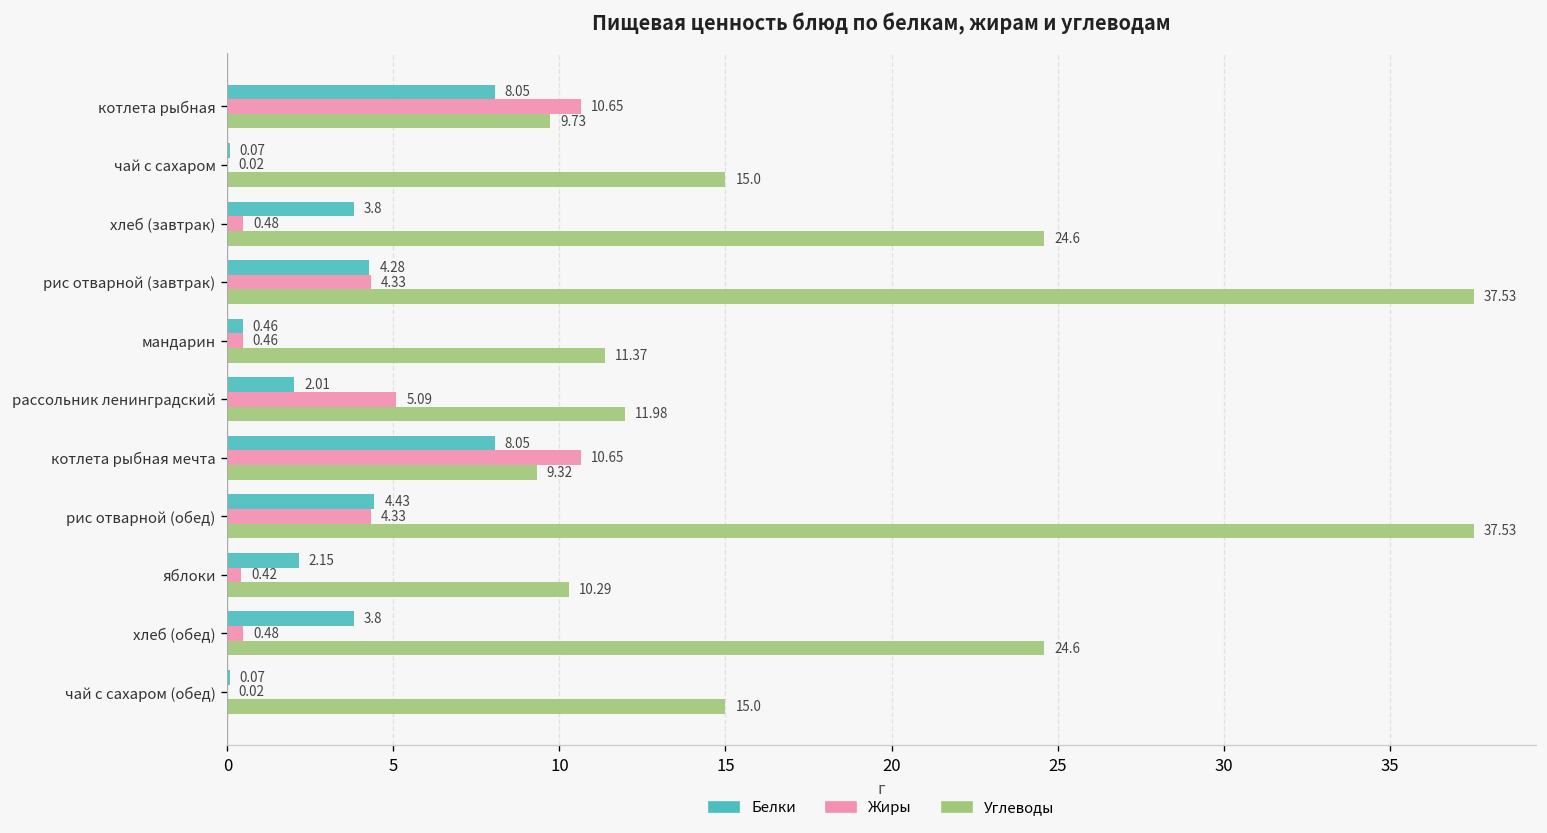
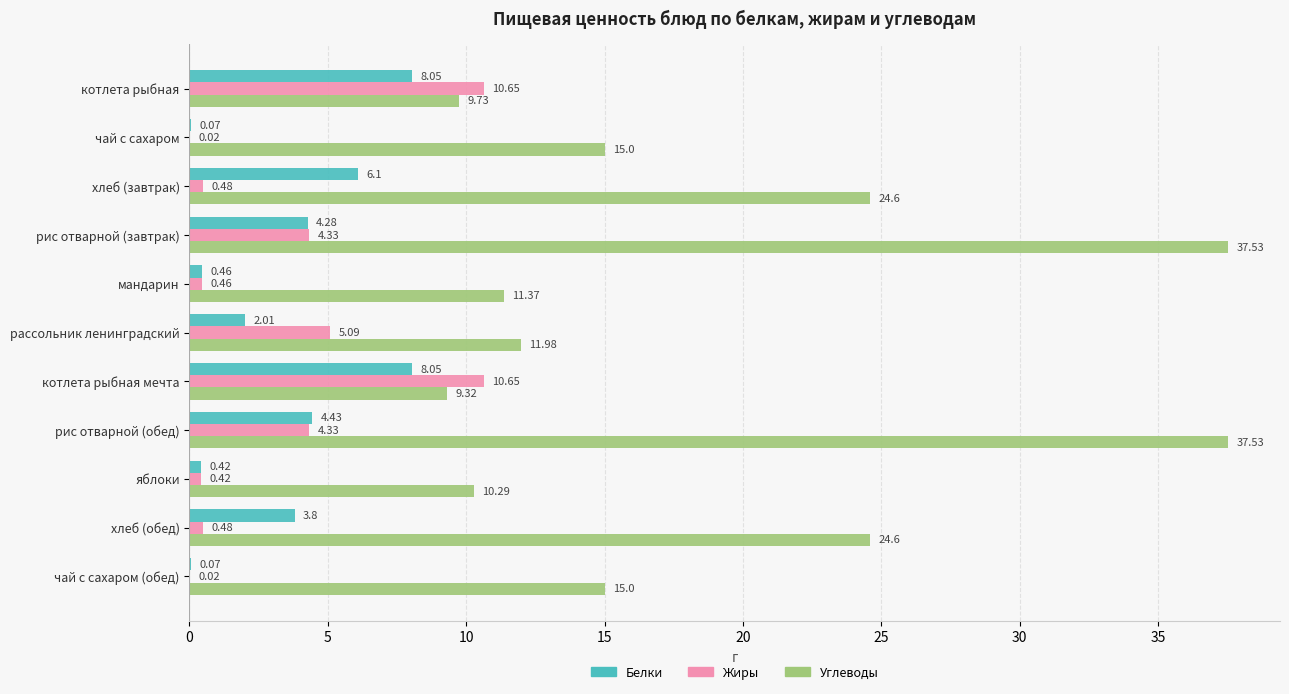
Белки, хлеб (завтрак): 3.8 -> 6.1
Белки, яблоки: 2.15 -> 0.42
